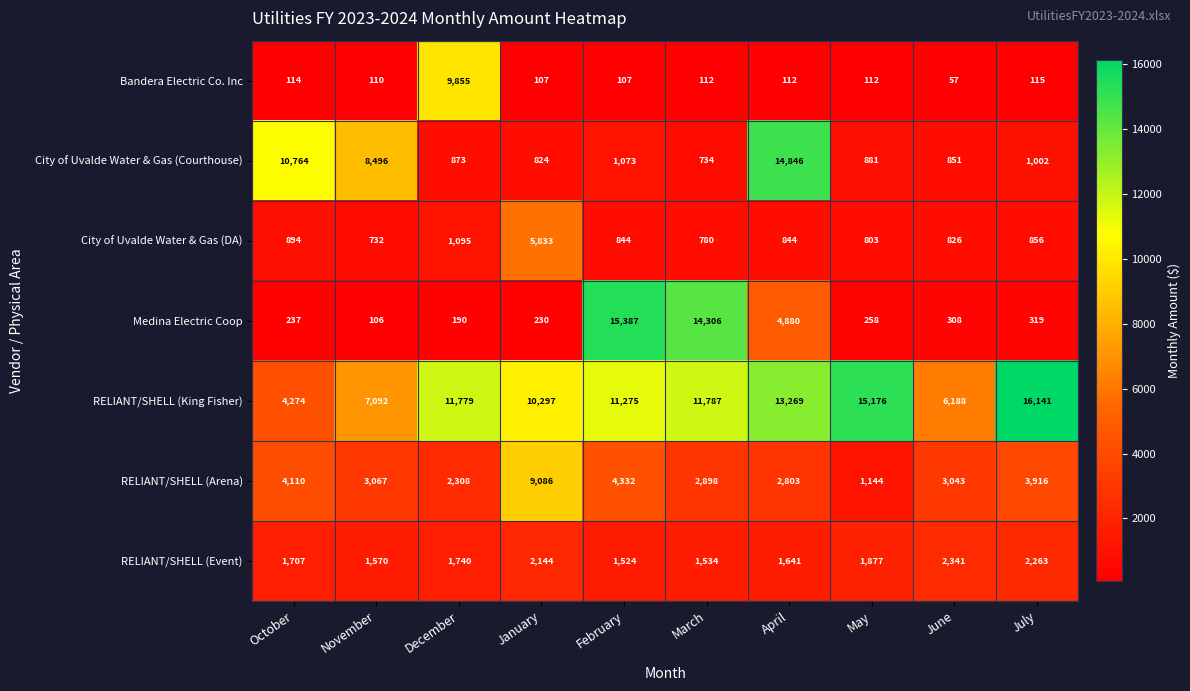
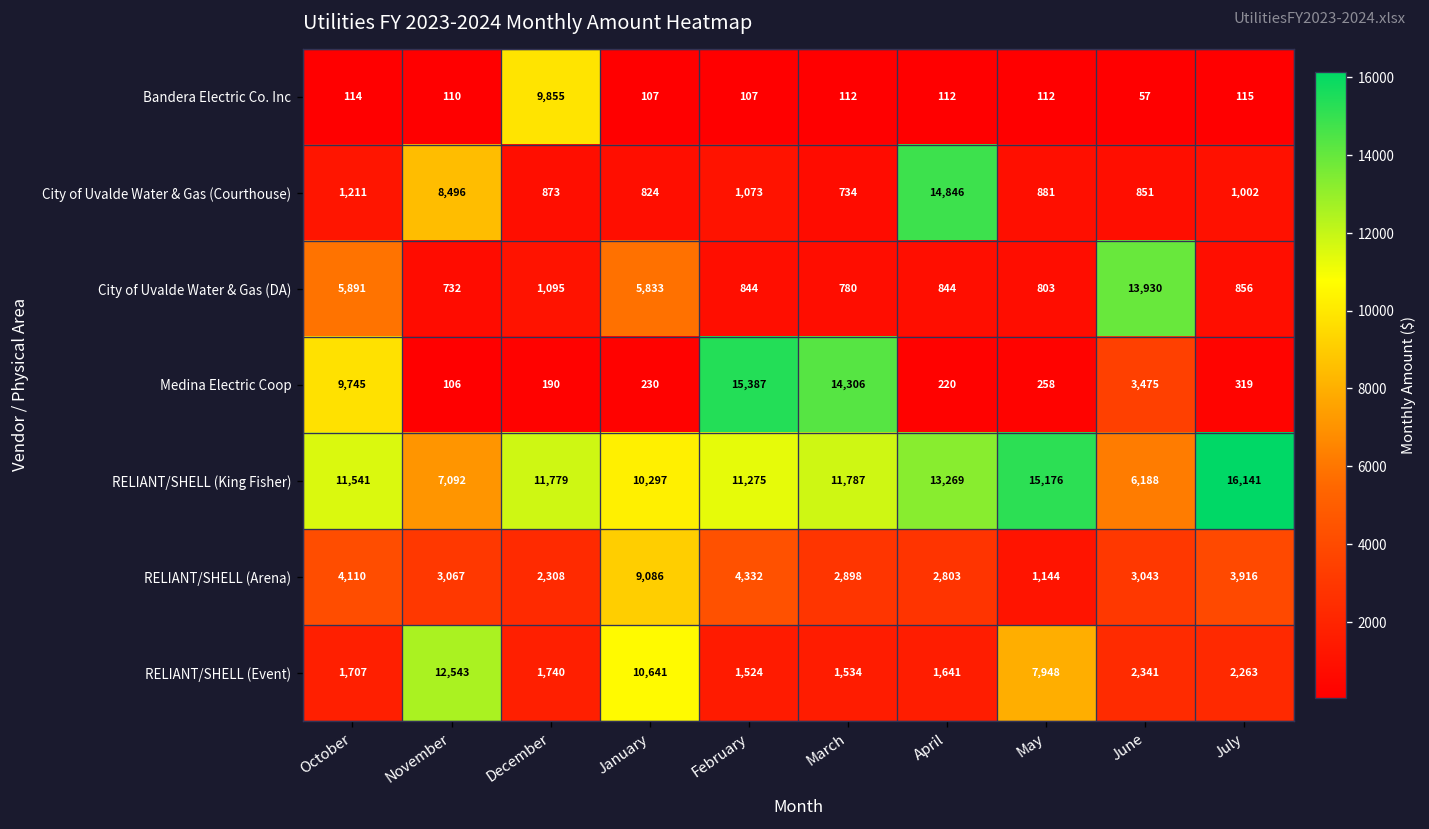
City of Uvalde Water & Gas (Courthouse), October: 10,764 -> 1,211
City of Uvalde Water & Gas (DA), October: 894 -> 5,891
City of Uvalde Water & Gas (DA), June: 826 -> 13,930
Medina Electric Coop, October: 237 -> 9,745
Medina Electric Coop, April: 4,880 -> 220
Medina Electric Coop, June: 308 -> 3,475
RELIANT/SHELL (King Fisher), October: 4,274 -> 11,541
RELIANT/SHELL (Event), November: 1,570 -> 12,543
RELIANT/SHELL (Event), January: 2,144 -> 10,641
RELIANT/SHELL (Event), May: 1,877 -> 7,948
